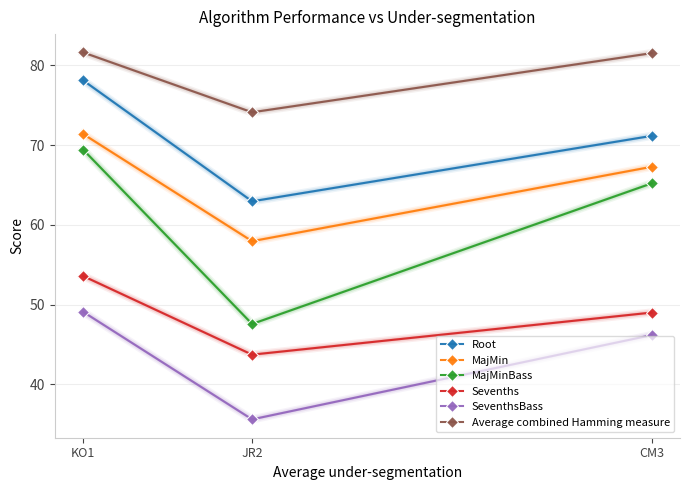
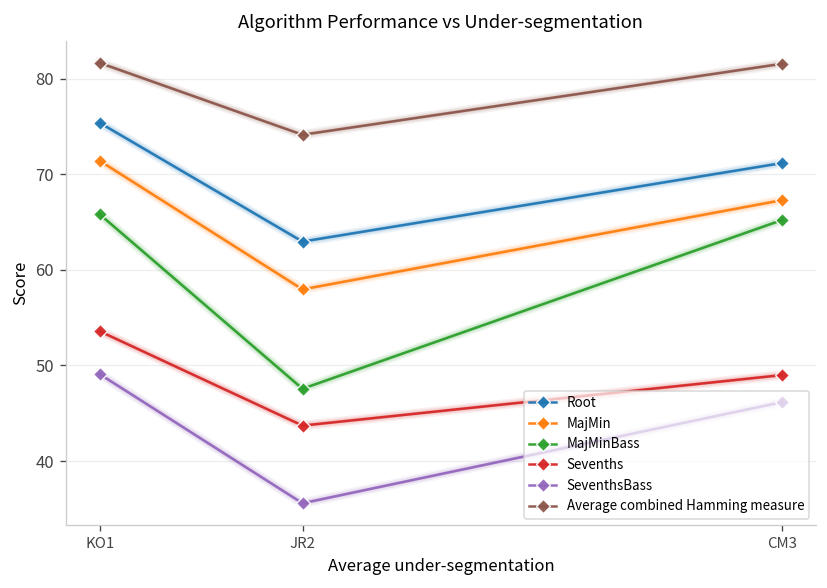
Root, KO1: 78 -> 75
MajMinBass, KO1: 69 -> 66
